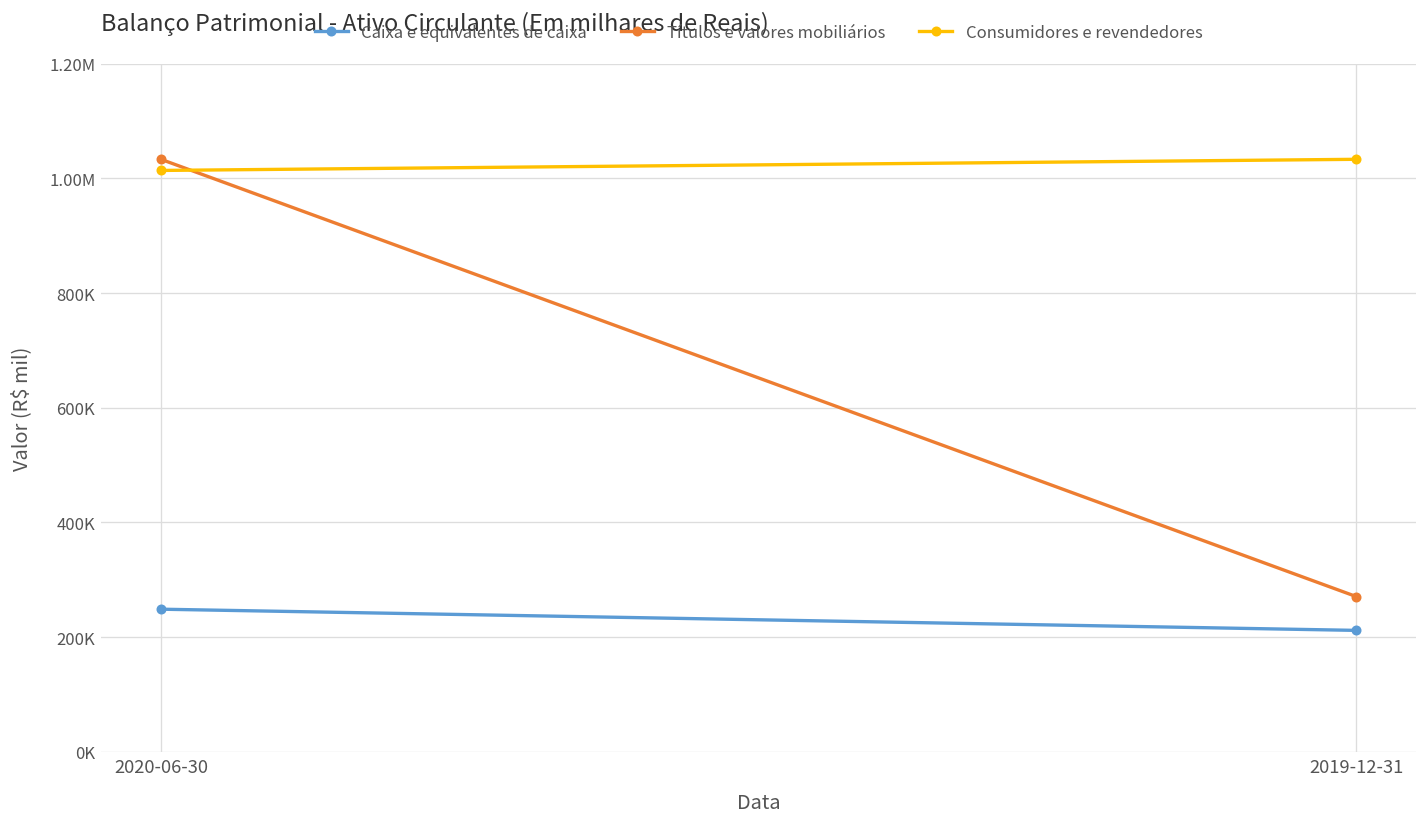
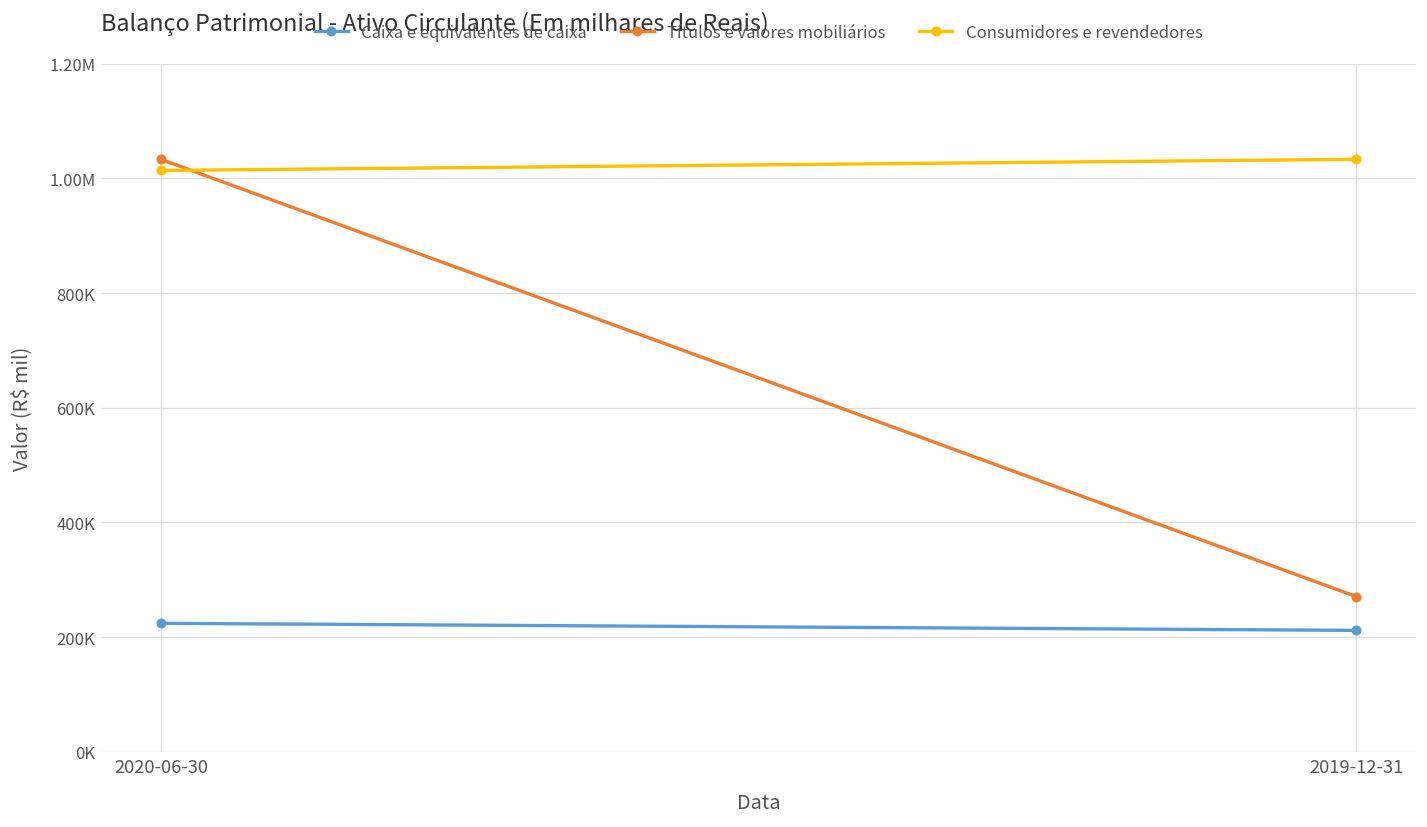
Caixa e equivalentes de caixa, 2020-06-30: 250000 -> 220000
